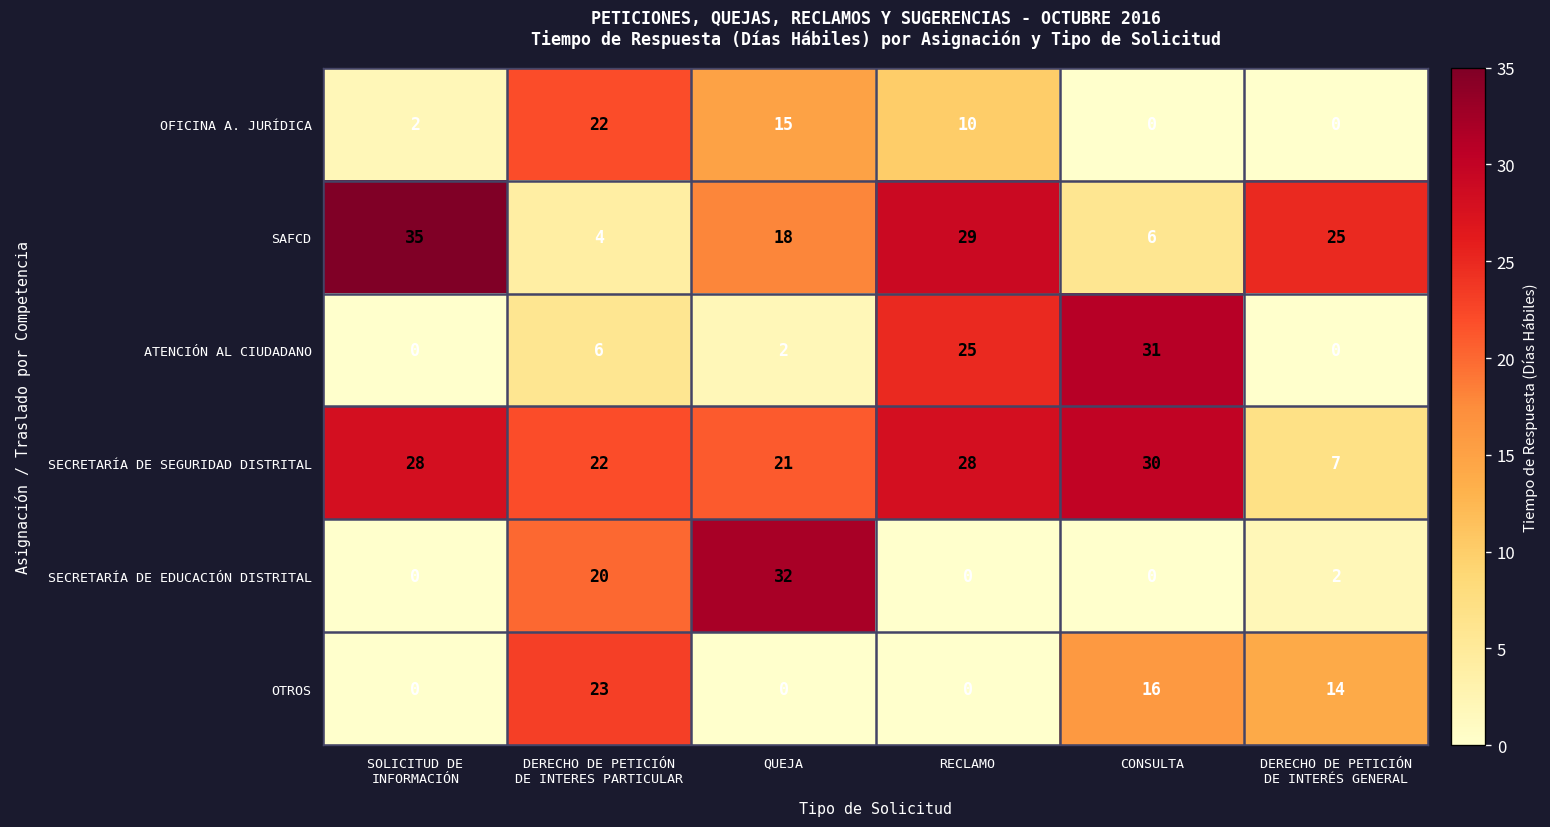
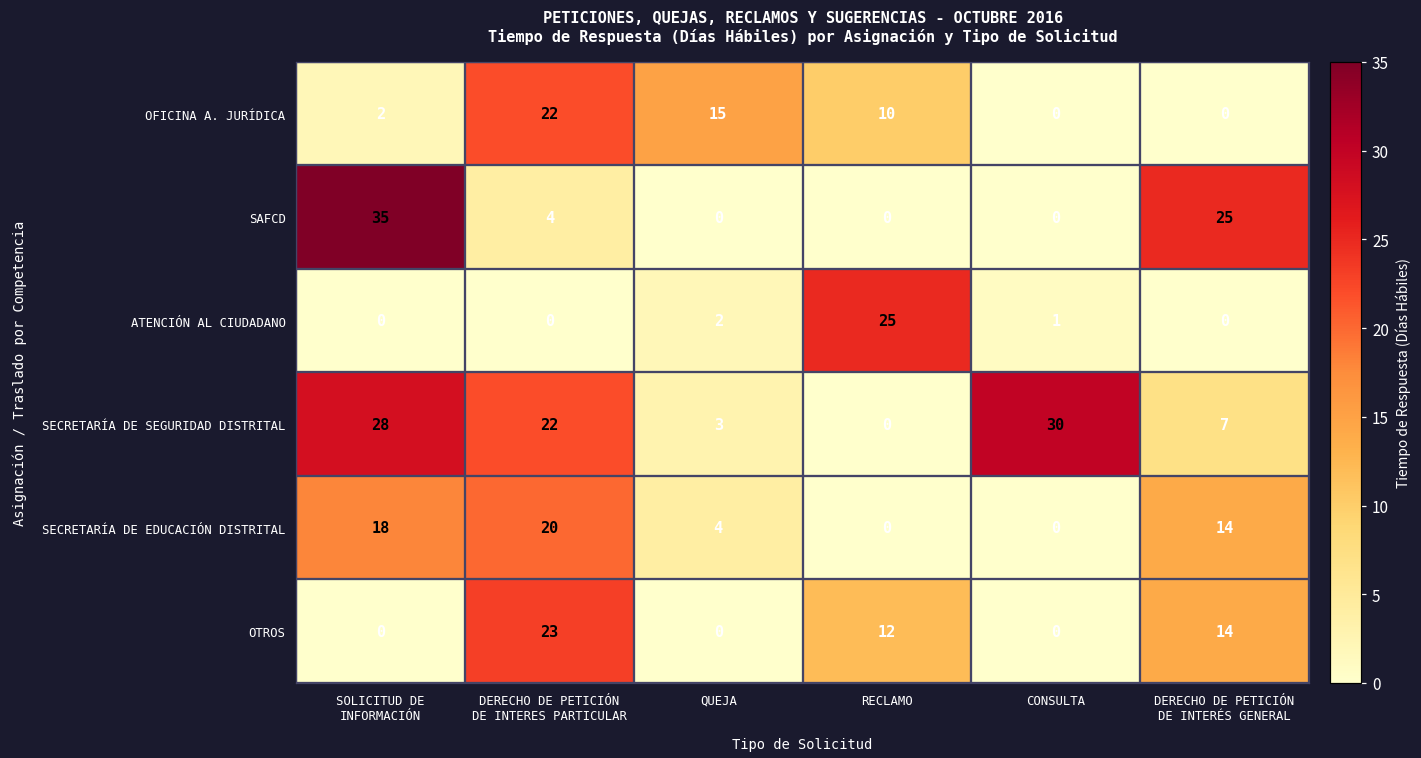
SAFCD, QUEJA: 18 -> 0
SAFCD, RECLAMO: 29 -> 0
SAFCD, CONSULTA: 6 -> 0
ATENCIÓN AL CIUDADANO, DERECHO DE PETICIÓN DE INTERES PARTICULAR: 6 -> 0
ATENCIÓN AL CIUDADANO, CONSULTA: 31 -> 1
SECRETARÍA DE SEGURIDAD DISTRITAL, QUEJA: 21 -> 3
SECRETARÍA DE SEGURIDAD DISTRITAL, RECLAMO: 28 -> 0
SECRETARÍA DE EDUCACIÓN DISTRITAL, SOLICITUD DE INFORMACIÓN: 0 -> 18
SECRETARÍA DE EDUCACIÓN DISTRITAL, QUEJA: 32 -> 4
SECRETARÍA DE EDUCACIÓN DISTRITAL, DERECHO DE PETICIÓN DE INTERÉS GENERAL: 2 -> 14
OTROS, RECLAMO: 0 -> 12
OTROS, CONSULTA: 16 -> 0
